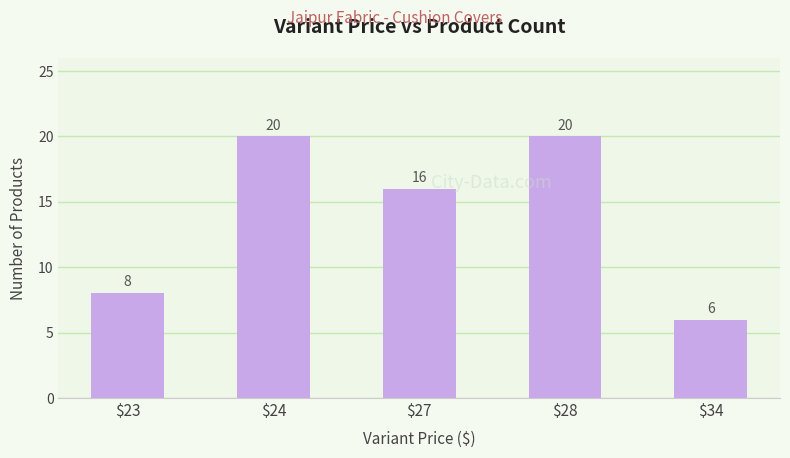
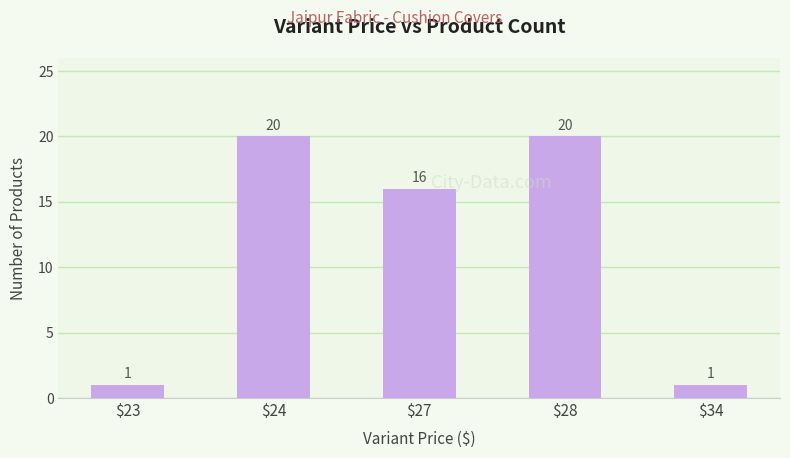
$23: 8 -> 1
$34: 6 -> 1
